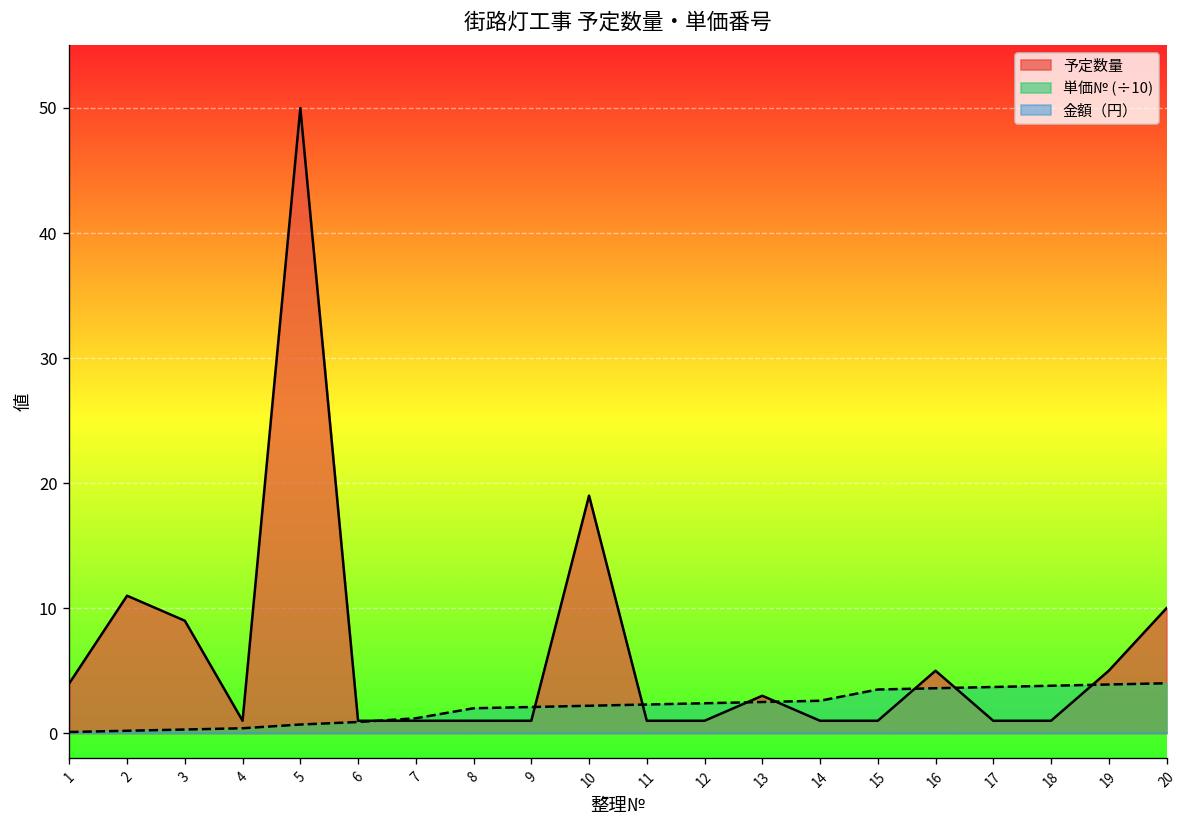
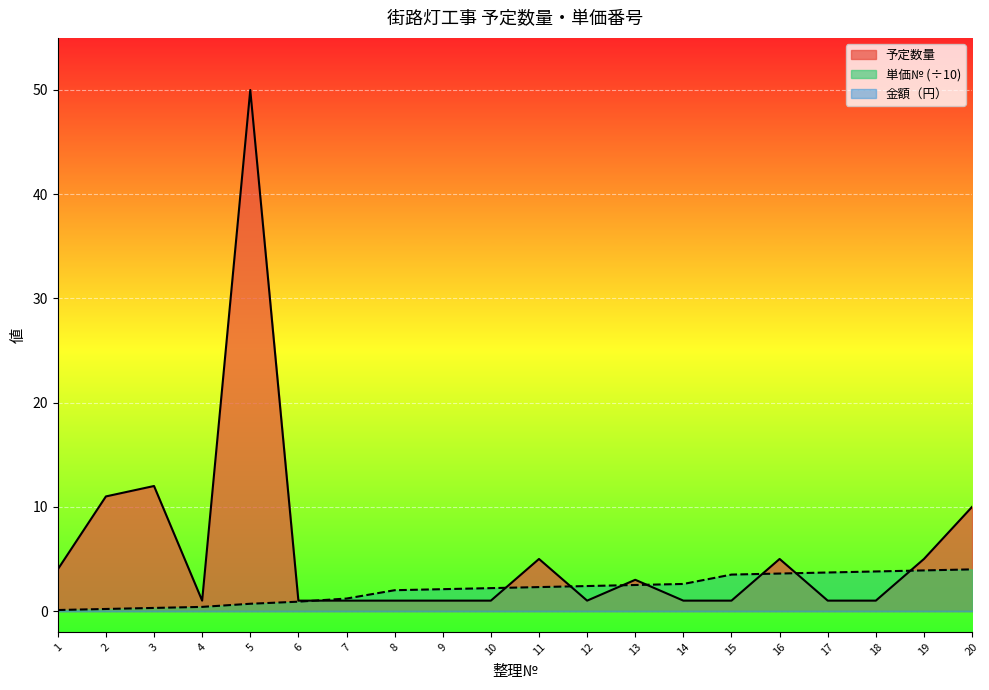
予定数量, 3: 9 -> 12
予定数量, 10: 19 -> 1
予定数量, 11: 1 -> 5
